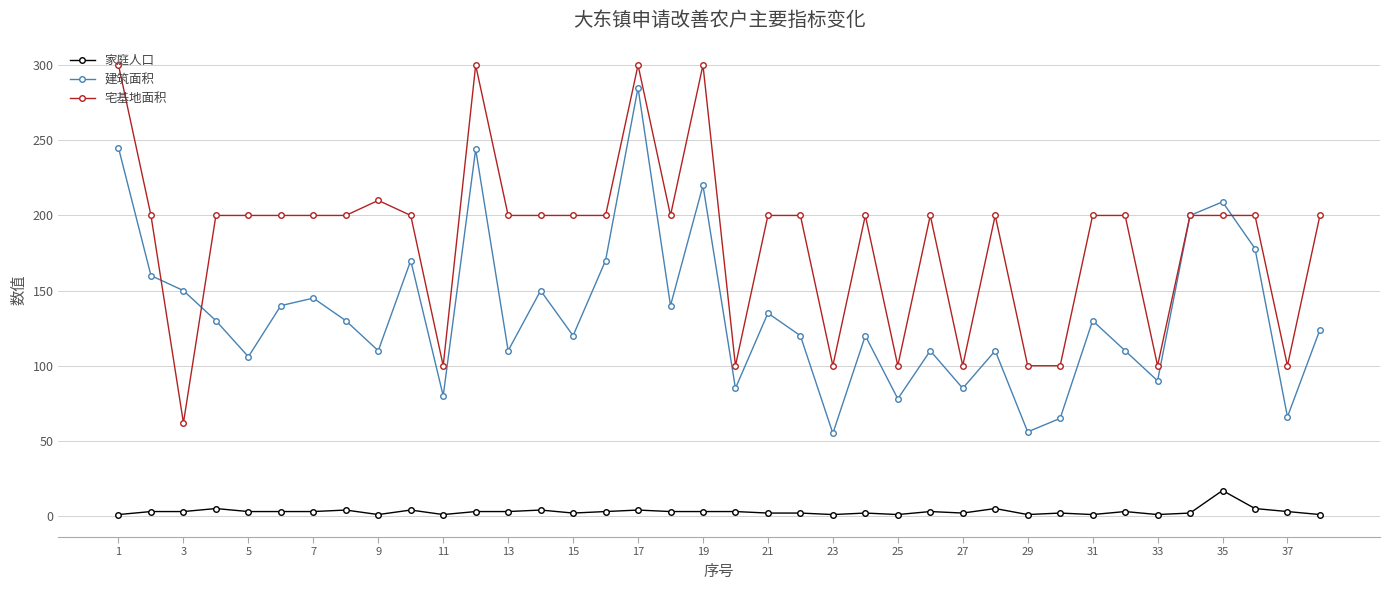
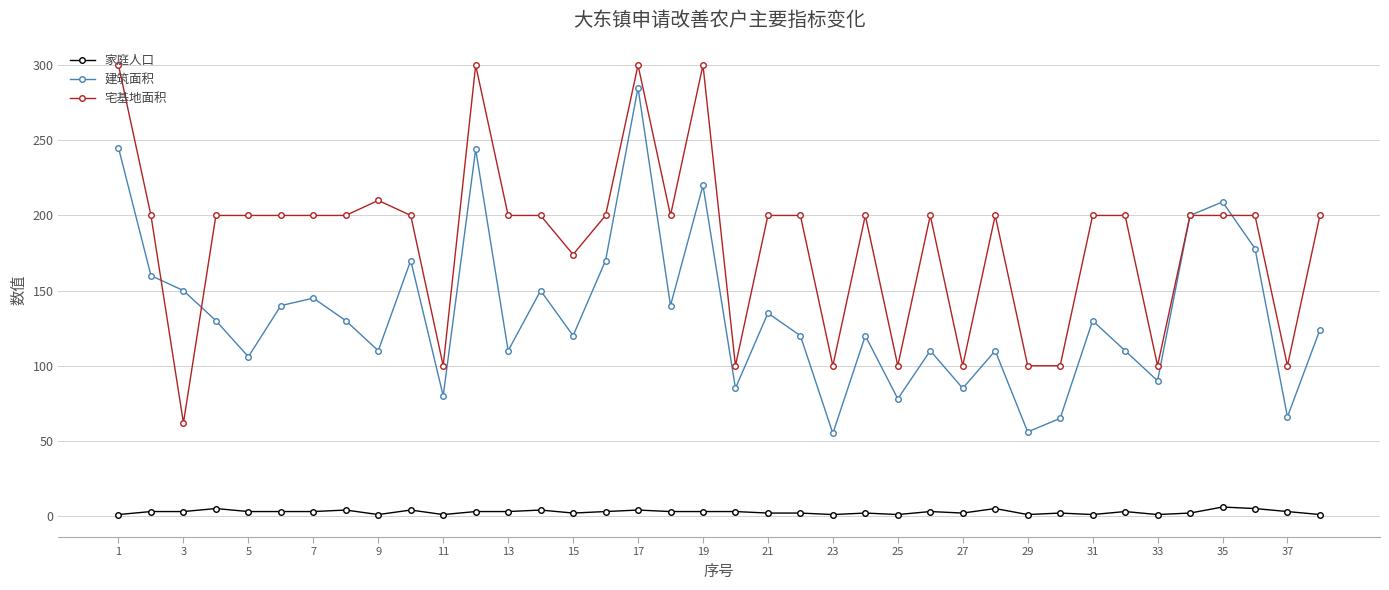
宅基地面积, 15: 200 -> 174
家庭人口, 35: 17 -> 6
